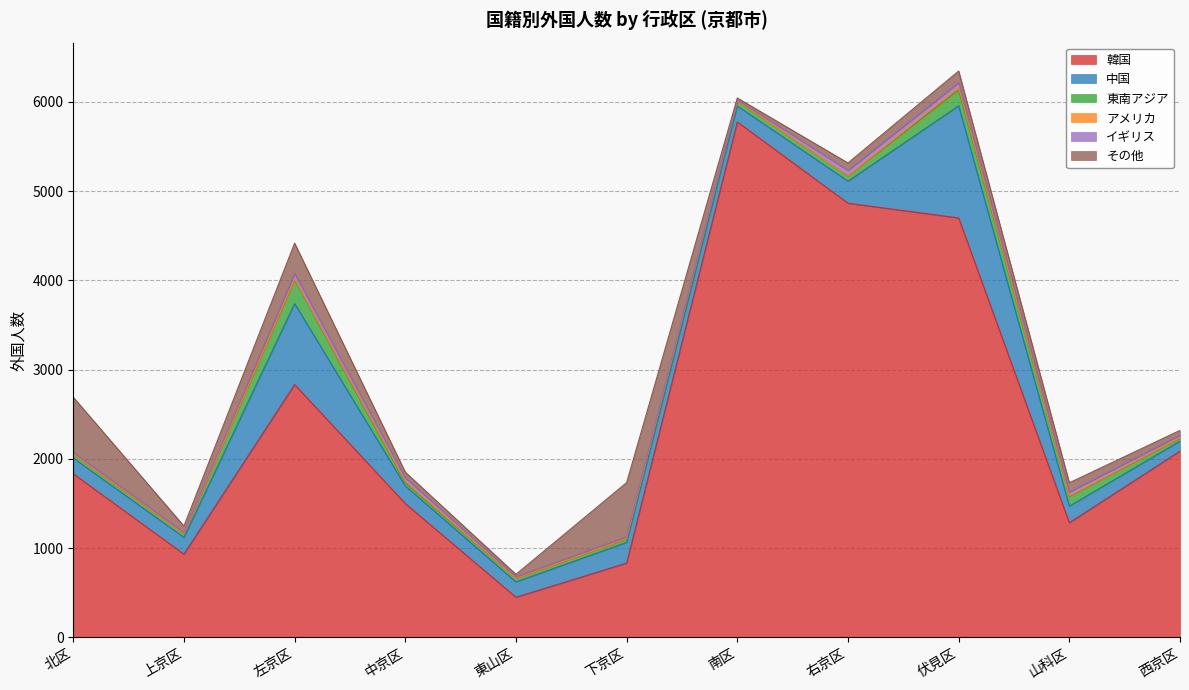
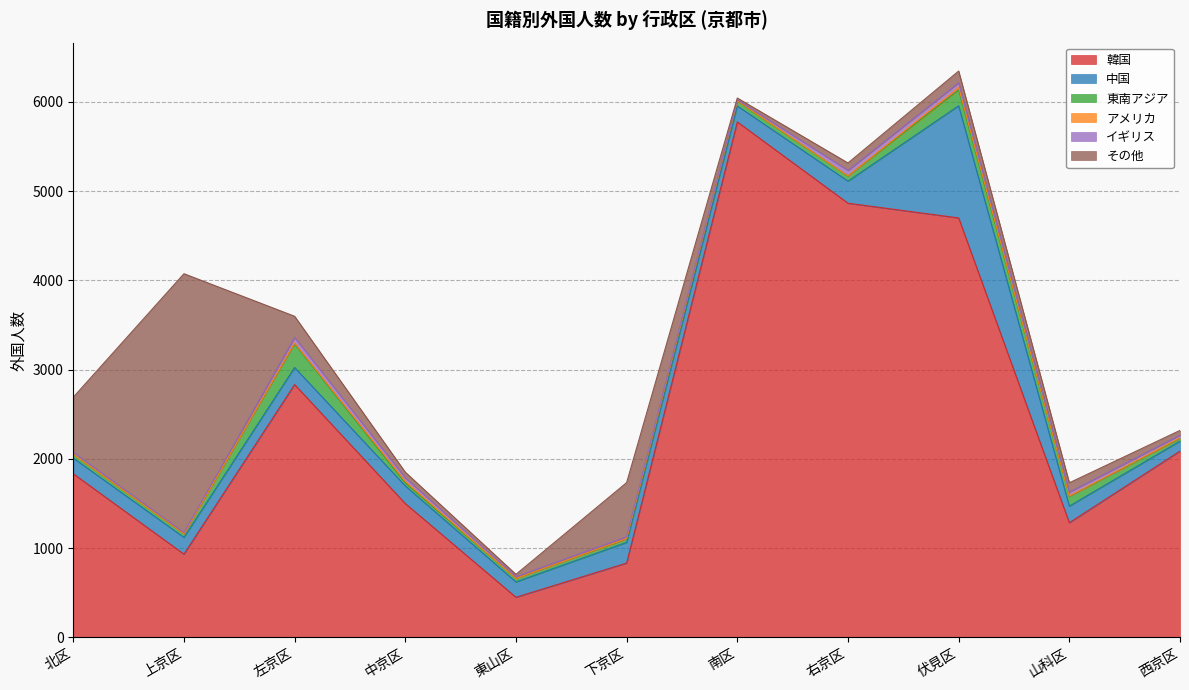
その他, 上京区: 100 -> 2900
中国, 左京区: 900 -> 200
その他, 左京区: 300 -> 200
